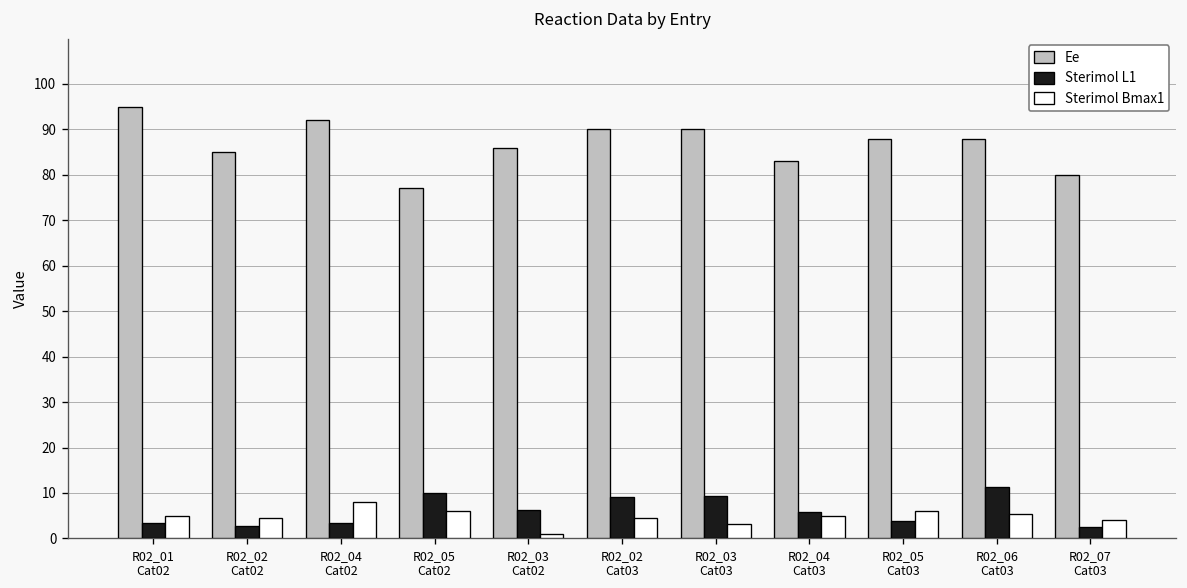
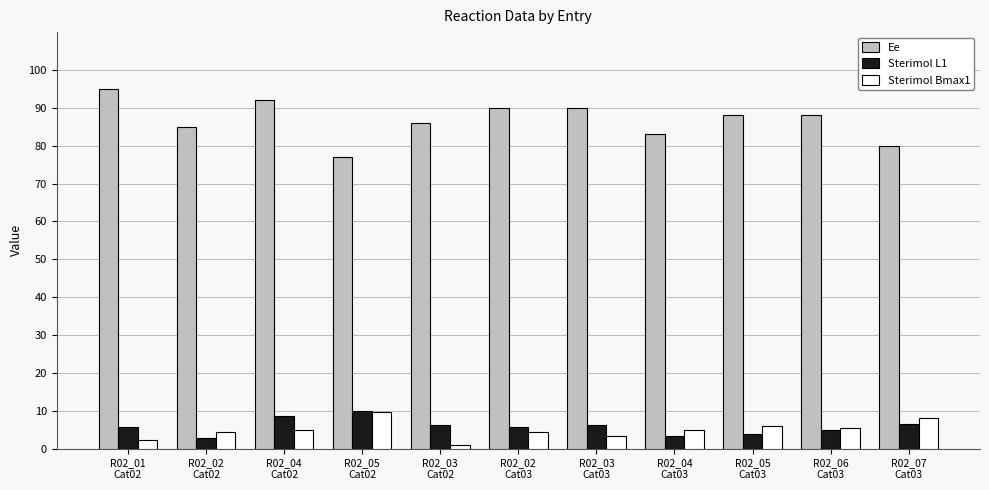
Sterimol L1, R02_01 Cat02: 3 -> 6
Sterimol Bmax1, R02_01 Cat02: 5 -> 2
Sterimol L1, R02_04 Cat02: 3 -> 9
Sterimol Bmax1, R02_04 Cat02: 8 -> 5
Sterimol Bmax1, R02_05 Cat02: 6 -> 10
Sterimol L1, R02_02 Cat03: 9 -> 6
Sterimol L1, R02_03 Cat03: 9 -> 6
Sterimol L1, R02_04 Cat03: 6 -> 3
Sterimol L1, R02_06 Cat03: 11 -> 5
Sterimol L1, R02_07 Cat03: 2 -> 6
Sterimol Bmax1, R02_07 Cat03: 4 -> 8
